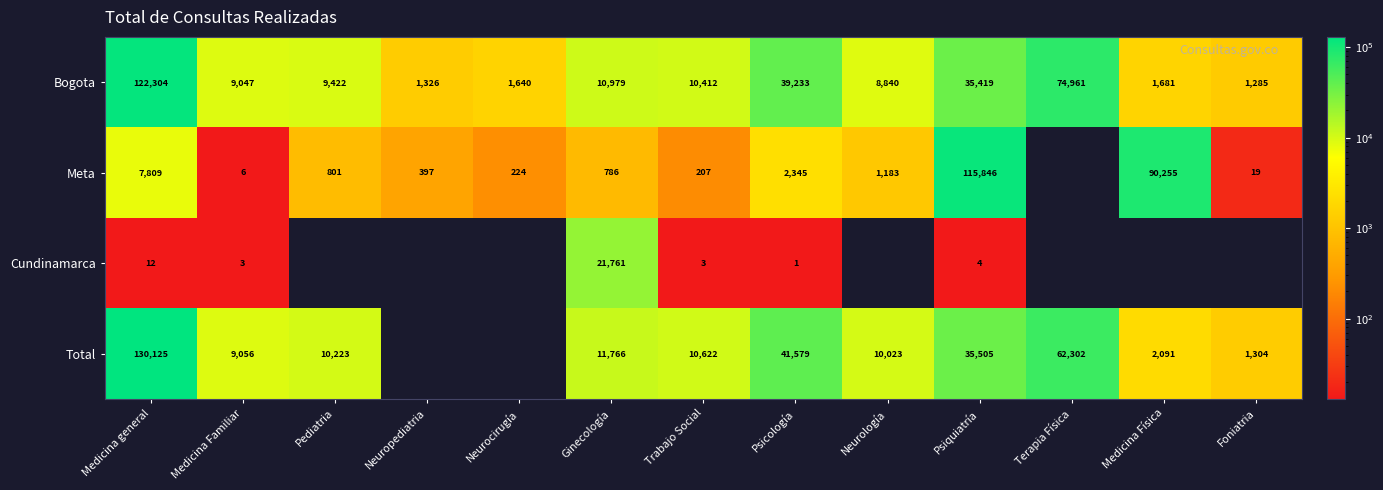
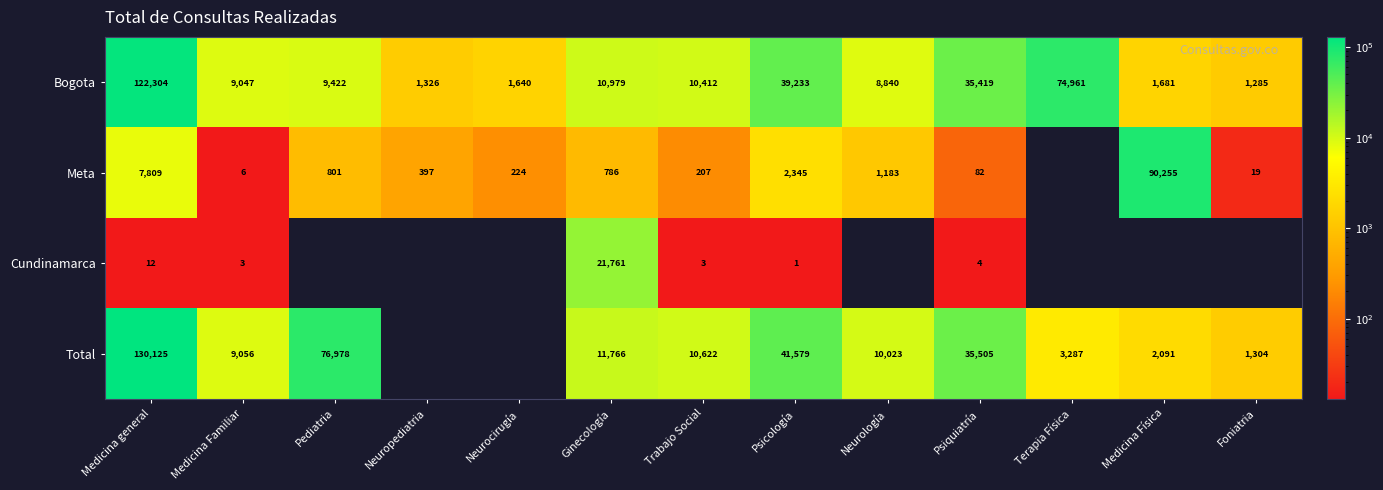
Meta, Psiquiatría: 115,846 -> 82
Total, Pediatria: 10,223 -> 76,978
Total, Terapia Física: 62,302 -> 3,287
